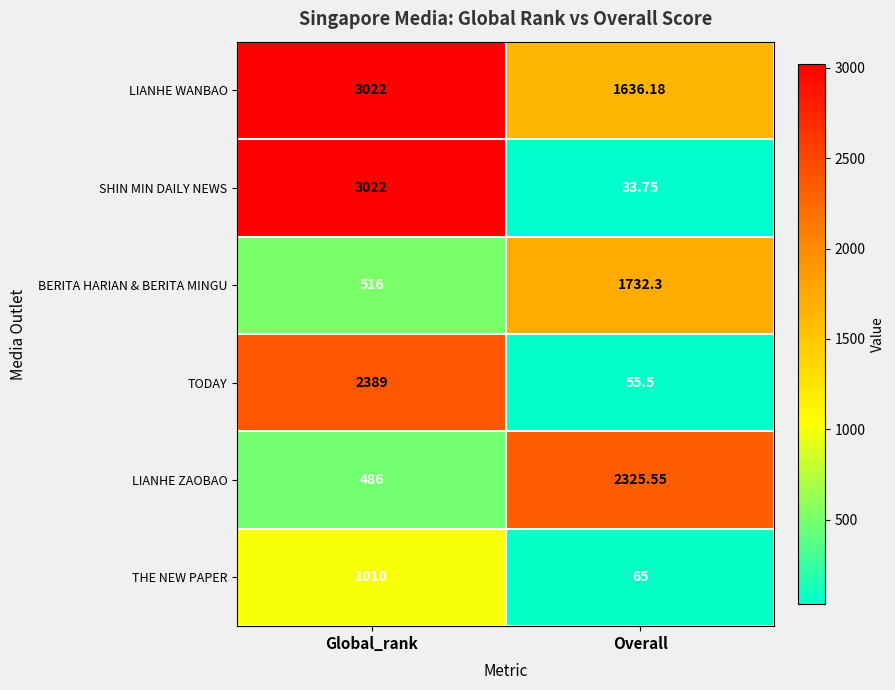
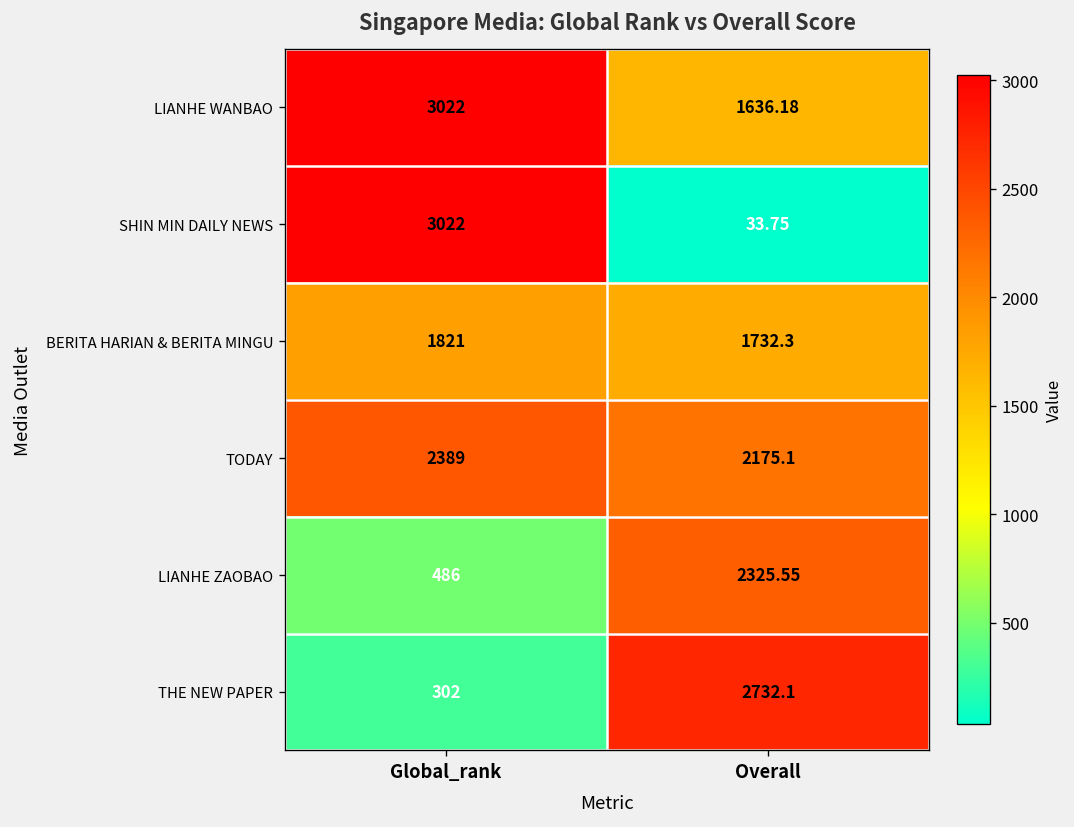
BERITA HARIAN & BERITA MINGU, Global_rank: 516 -> 1821
TODAY, Overall: 55.5 -> 2175.1
THE NEW PAPER, Global_rank: 1010 -> 302
THE NEW PAPER, Overall: 65 -> 2732.1
